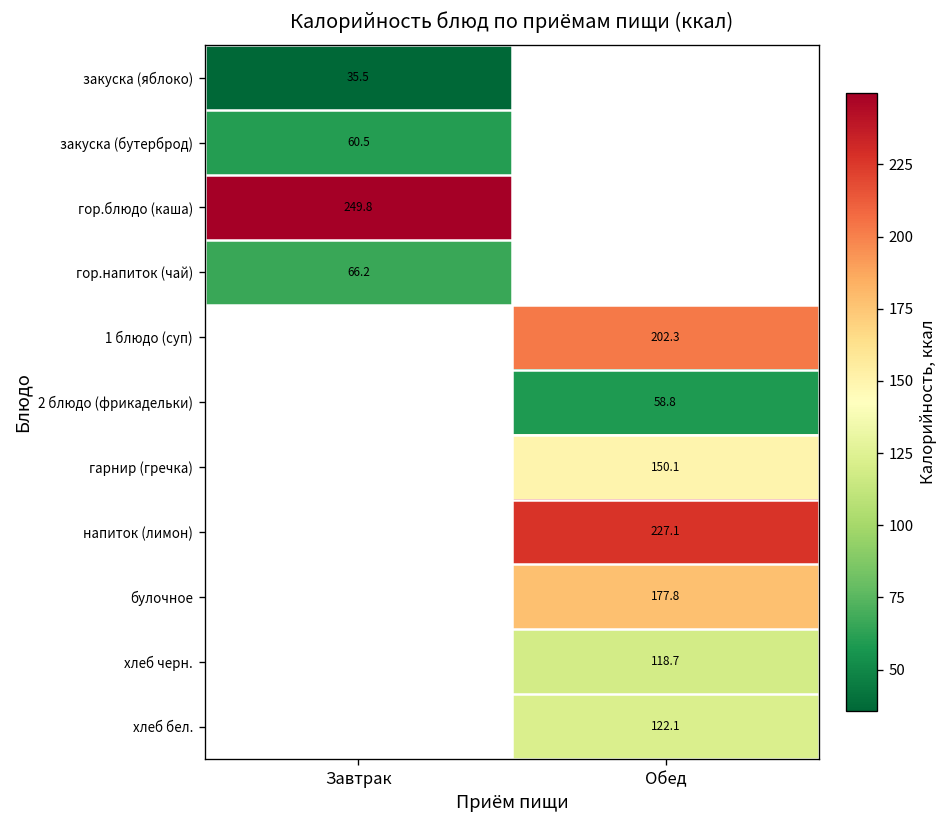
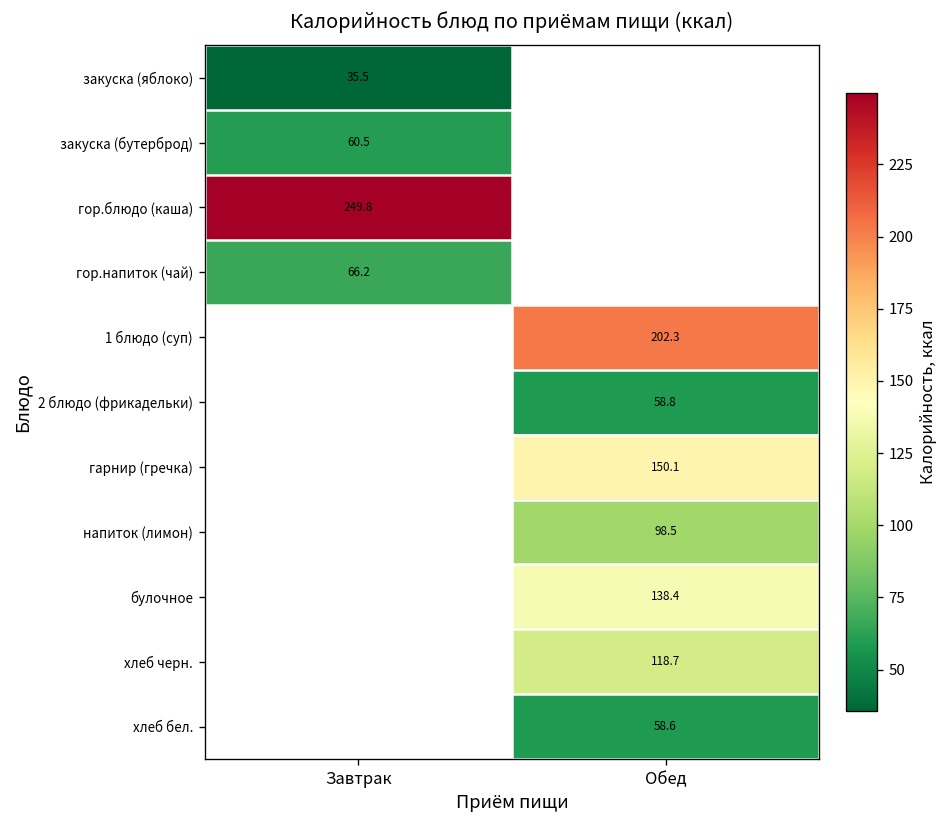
напиток (лимон), Обед: 227.1 -> 98.5
булочное, Обед: 177.8 -> 138.4
хлеб бел., Обед: 122.1 -> 58.6
